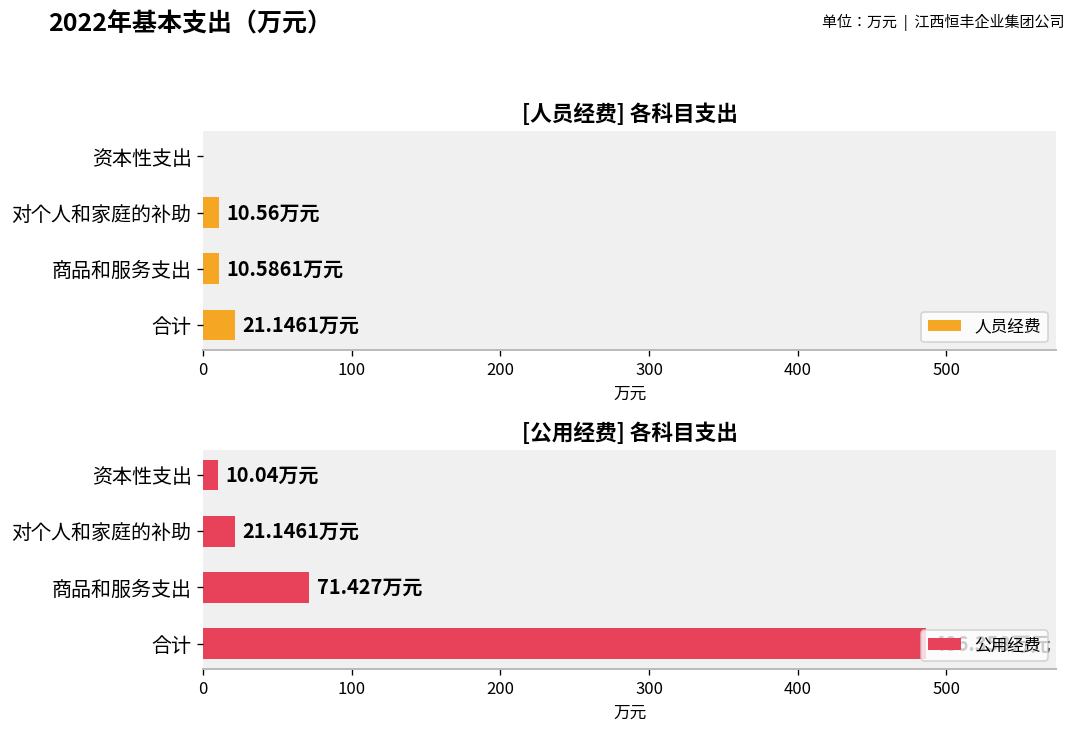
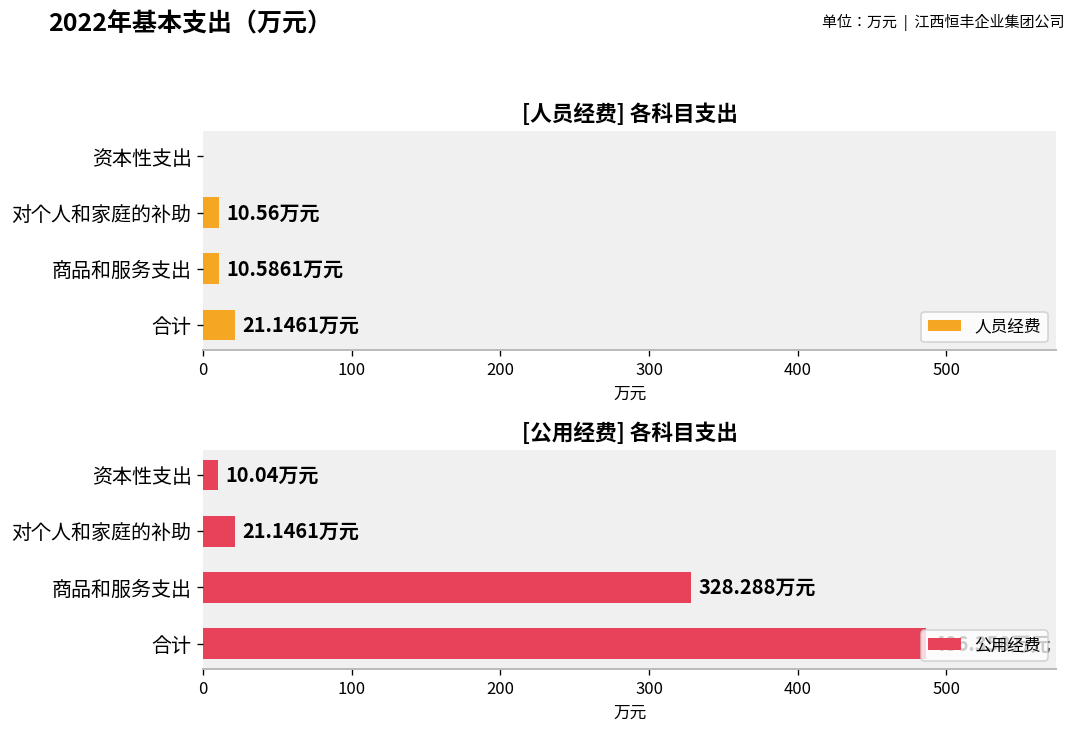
[公用经费] 各科目支出, 商品和服务支出: 71.427 -> 328.288
